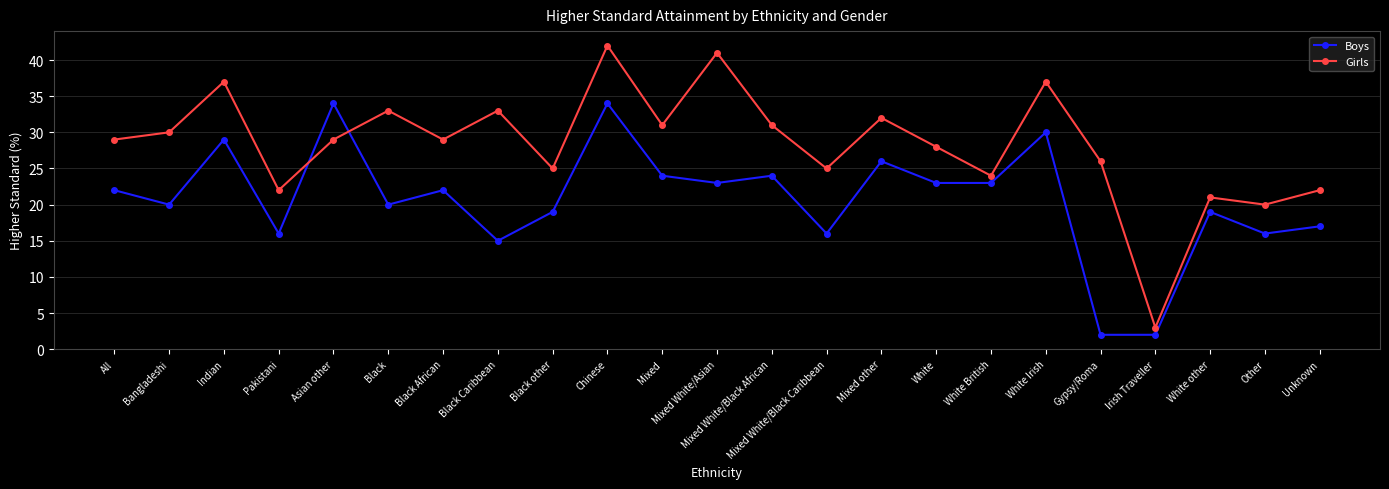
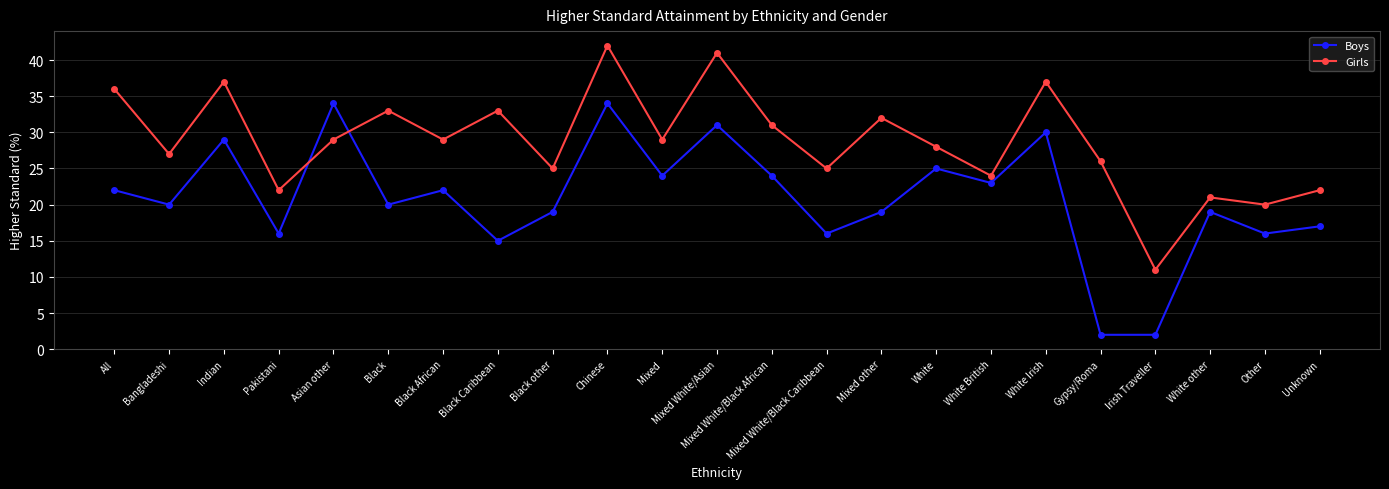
Girls, All: 29 -> 36
Girls, Bangladeshi: 30 -> 27
Girls, Mixed: 31 -> 29
Boys, Mixed White/Asian: 23 -> 31
Boys, Mixed other: 26 -> 19
Boys, White: 23 -> 25
Girls, Irish Traveller: 3 -> 11
